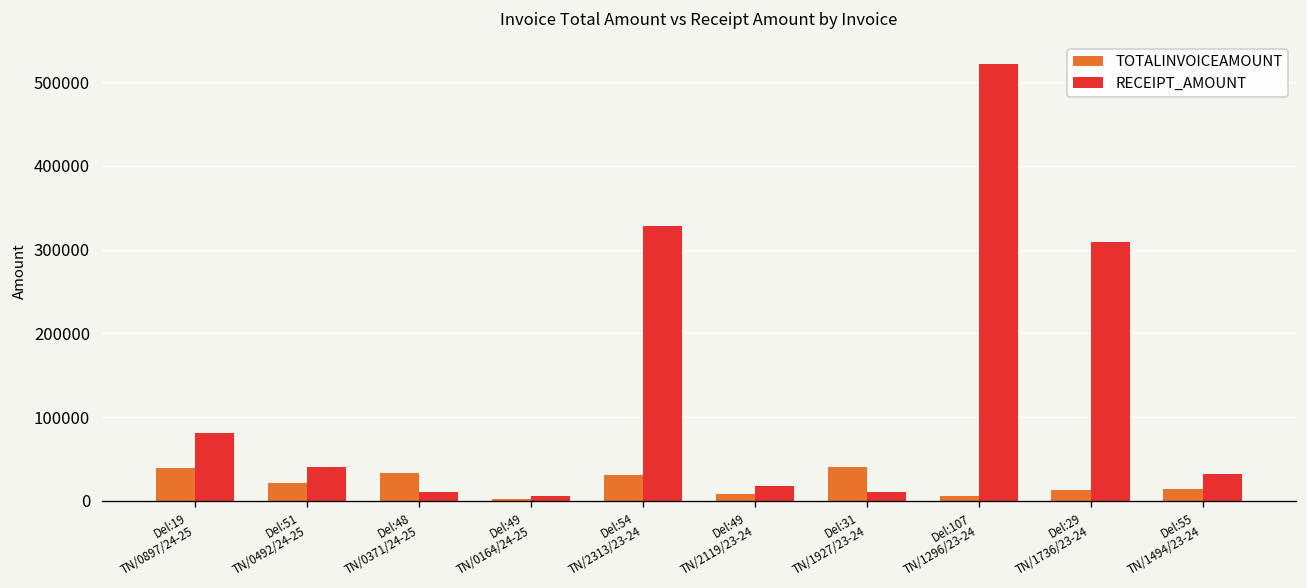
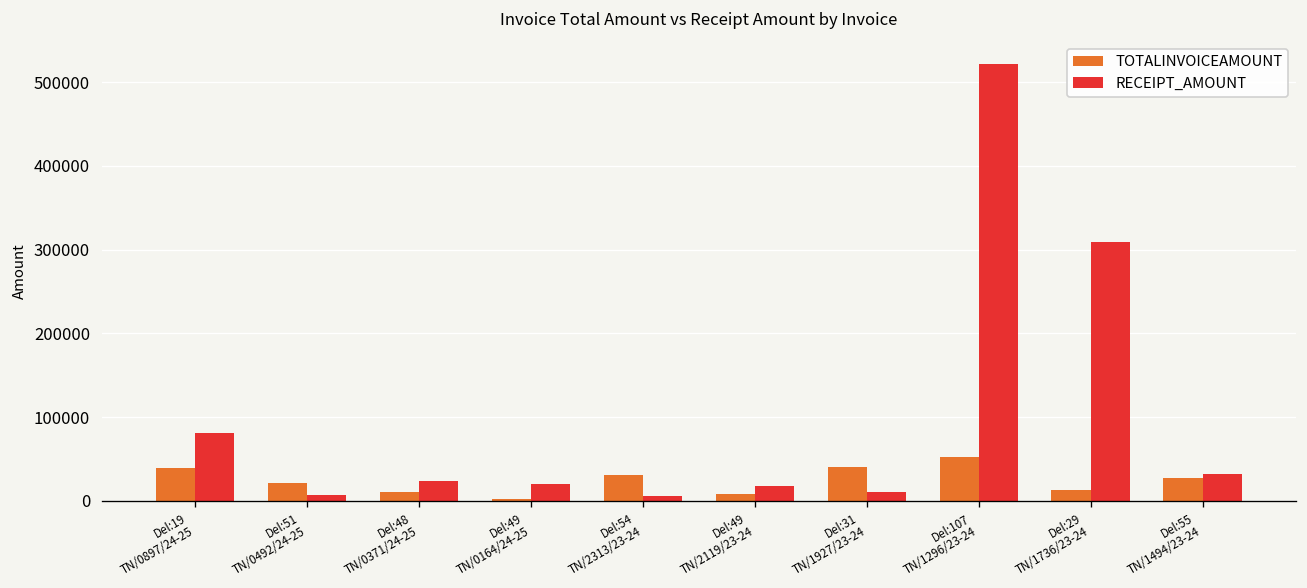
RECEIPT_AMOUNT, Del:51 TN/0492/24-25: 40000 -> 10000
TOTALINVOICEAMOUNT, Del:48 TN/0371/24-25: 30000 -> 10000
RECEIPT_AMOUNT, Del:48 TN/0371/24-25: 10000 -> 20000
RECEIPT_AMOUNT, Del:49 TN/0164/24-25: 10000 -> 20000
RECEIPT_AMOUNT, Del:54 TN/2313/23-24: 330000 -> 10000
TOTALINVOICEAMOUNT, Del:107 TN/1296/23-24: 10000 -> 50000
TOTALINVOICEAMOUNT, Del:55 TN/1494/23-24: 10000 -> 30000
